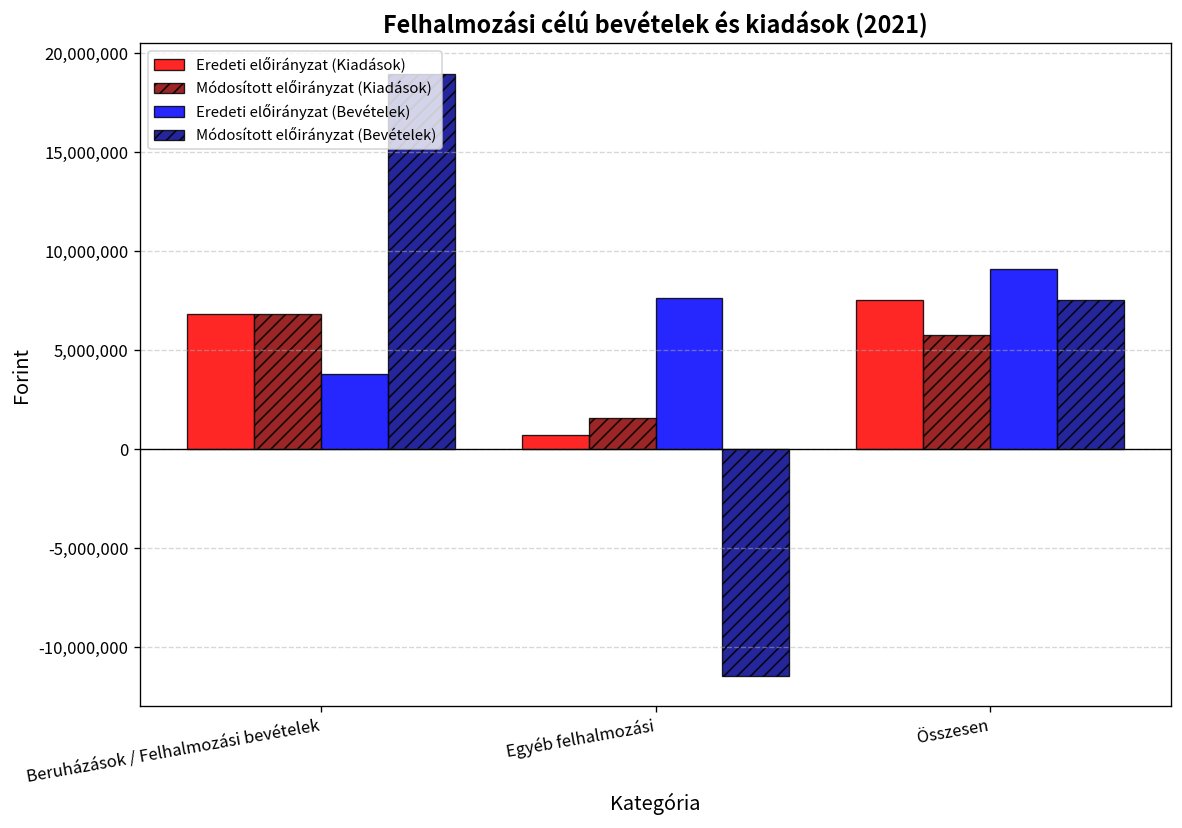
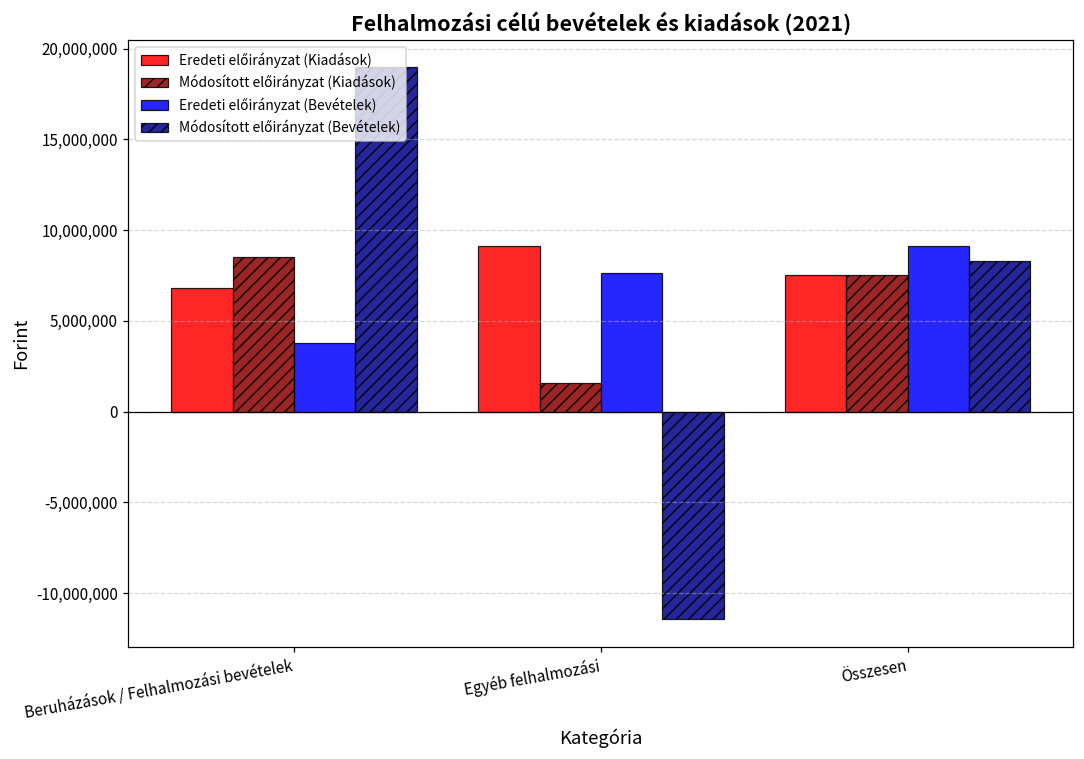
Módosított előirányzat (Kiadások), Beruházások / Felhalmozási bevételek: 6,800,000 -> 8,500,000
Eredeti előirányzat (Kiadások), Egyéb felhalmozási: 700,000 -> 9,100,000
Módosított előirányzat (Kiadások), Összesen: 5,800,000 -> 7,500,000
Módosított előirányzat (Bevételek), Összesen: 7,500,000 -> 8,300,000
